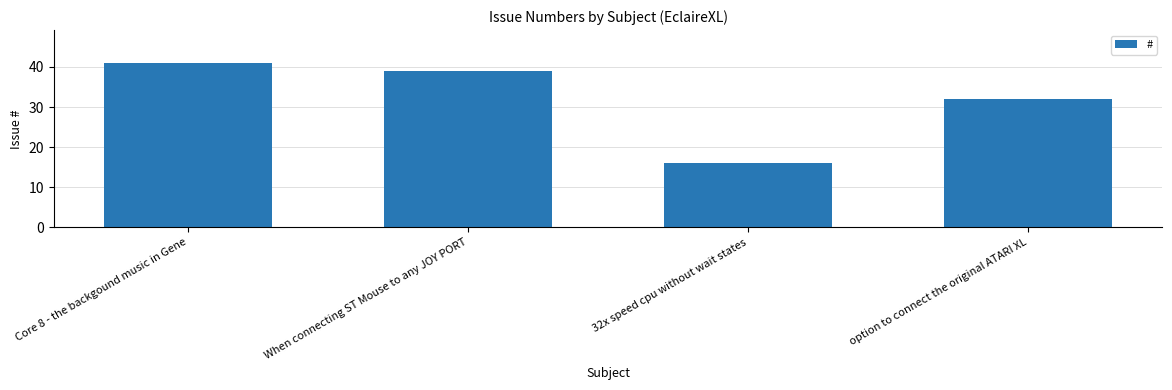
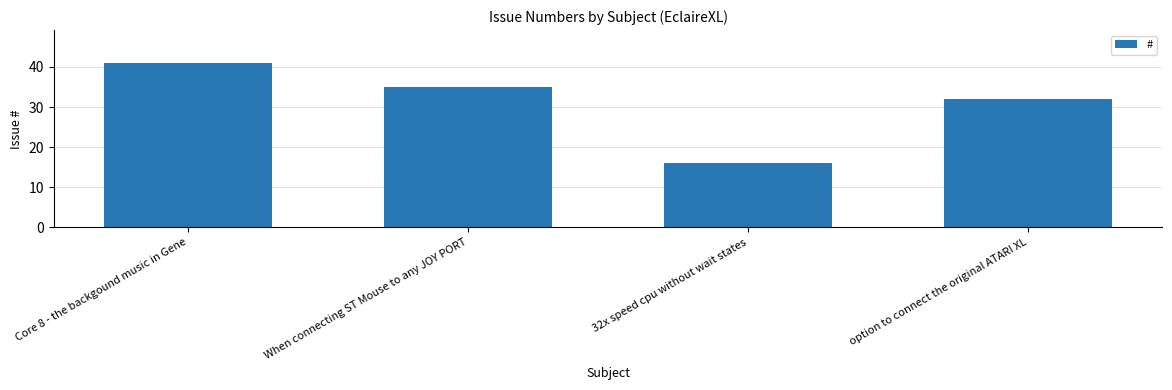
When connecting ST Mouse to any JOY PORT: 39 -> 35
